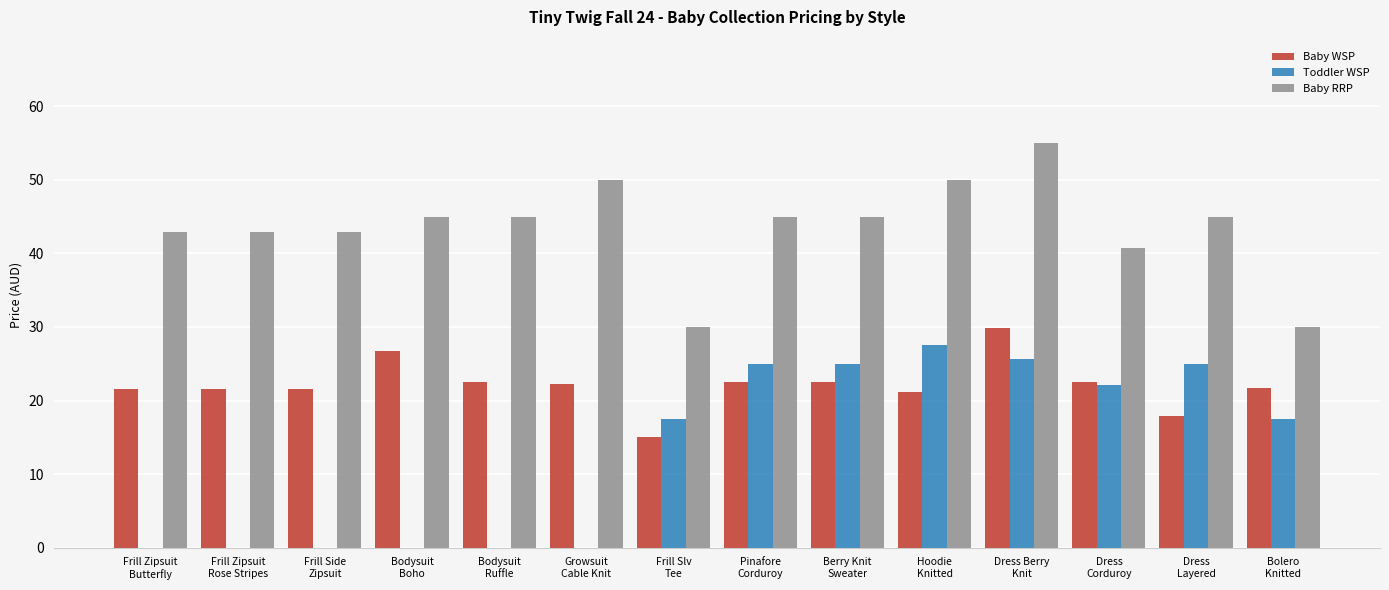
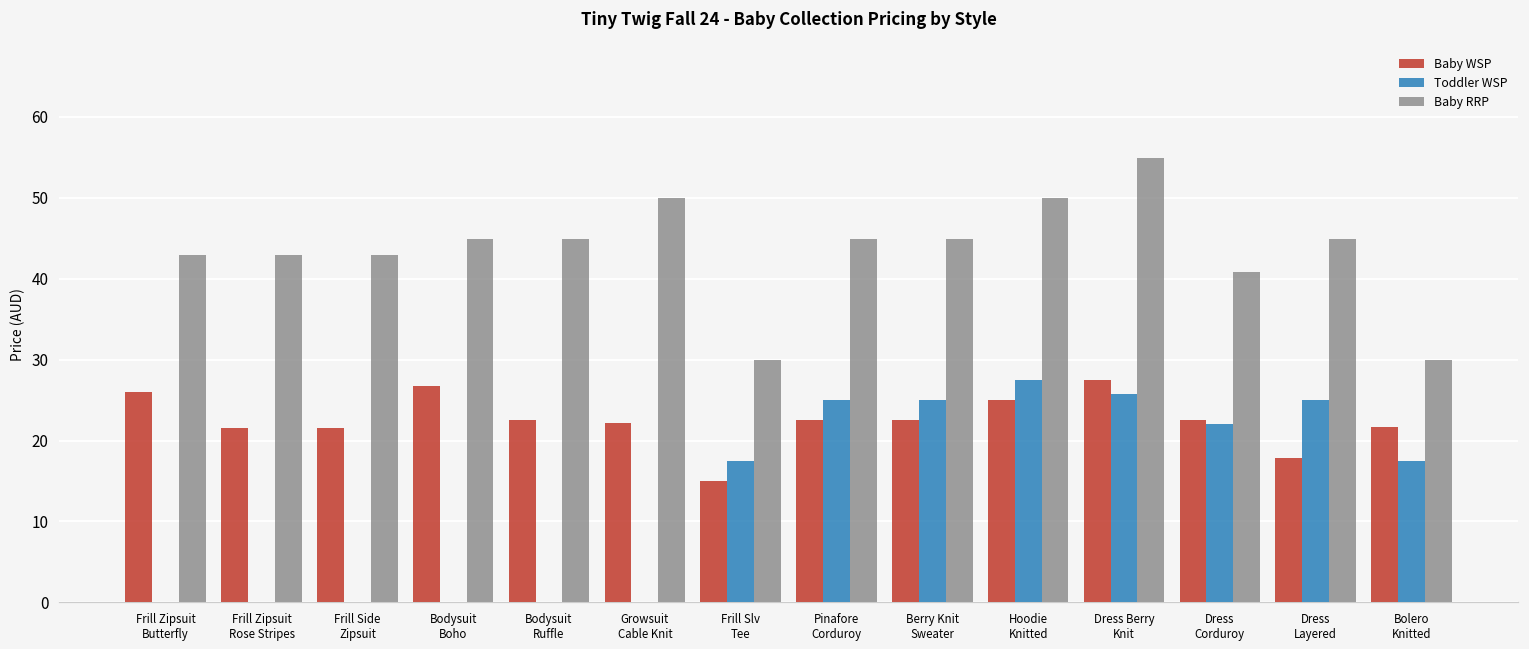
Baby WSP, Frill Zipsuit Butterfly: 22 -> 26
Baby WSP, Hoodie Knitted: 21 -> 25
Baby WSP, Dress Berry Knit: 30 -> 28
